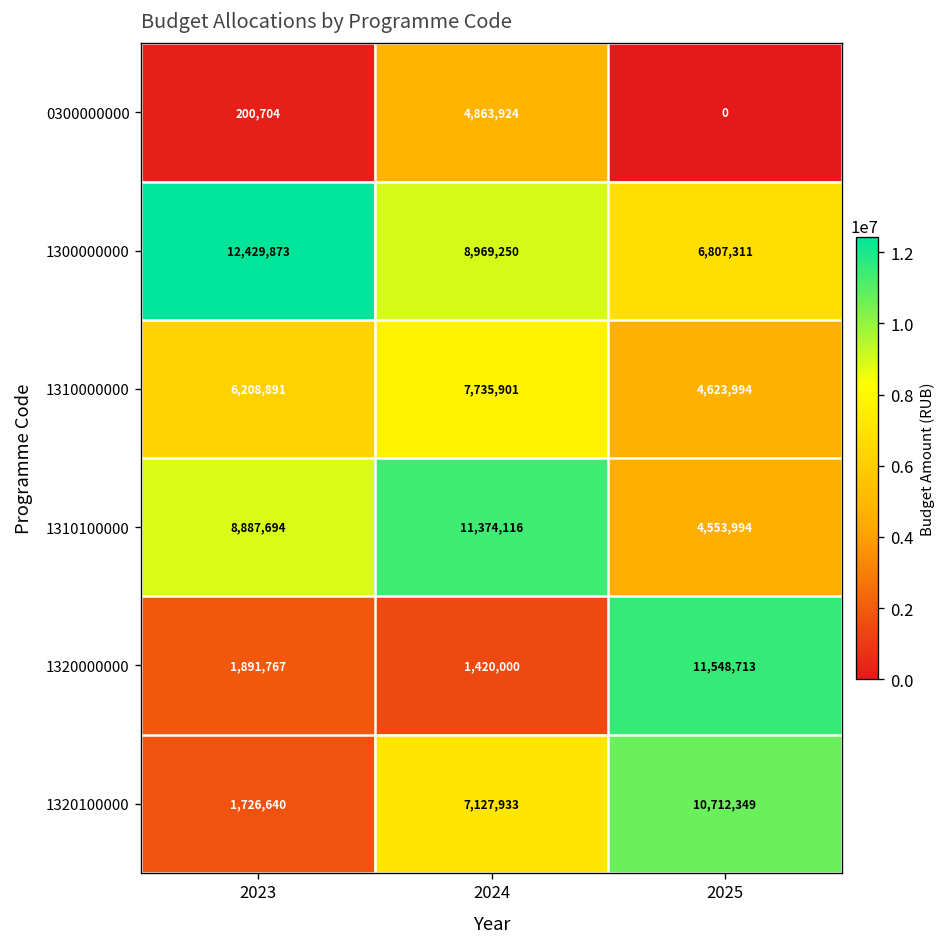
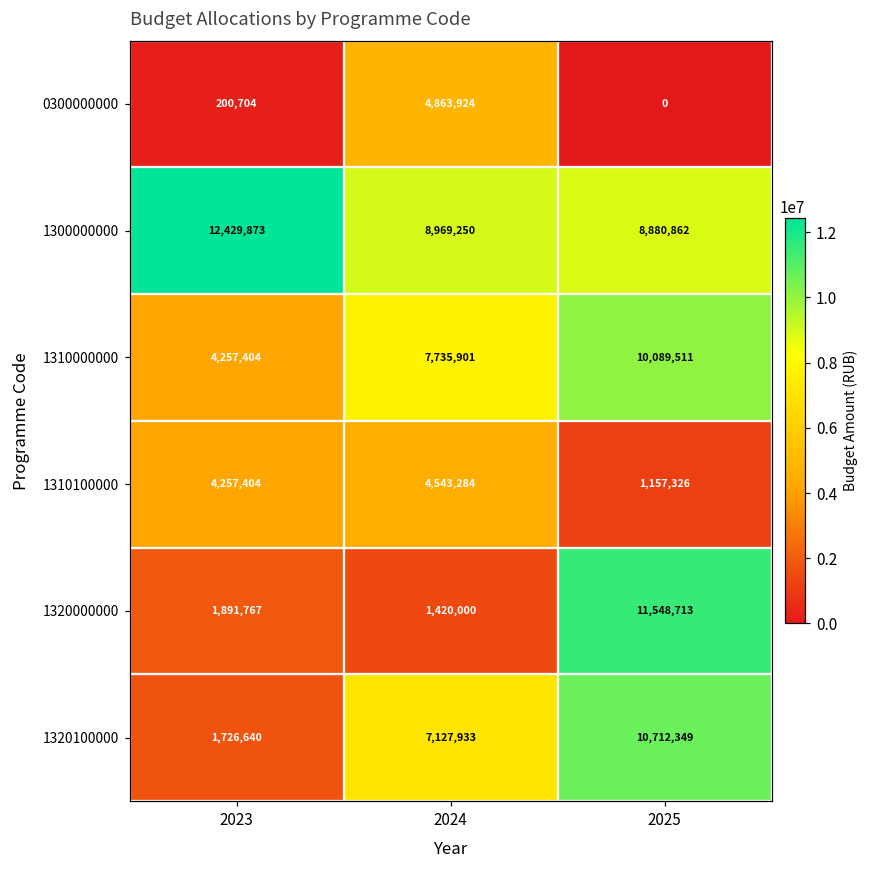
1300000000, 2025: 6,807,311 -> 8,880,862
1310000000, 2023: 6,208,891 -> 4,257,404
1310000000, 2025: 4,623,994 -> 10,089,511
1310100000, 2023: 8,887,694 -> 4,257,404
1310100000, 2024: 11,374,116 -> 4,543,284
1310100000, 2025: 4,553,994 -> 1,157,326
